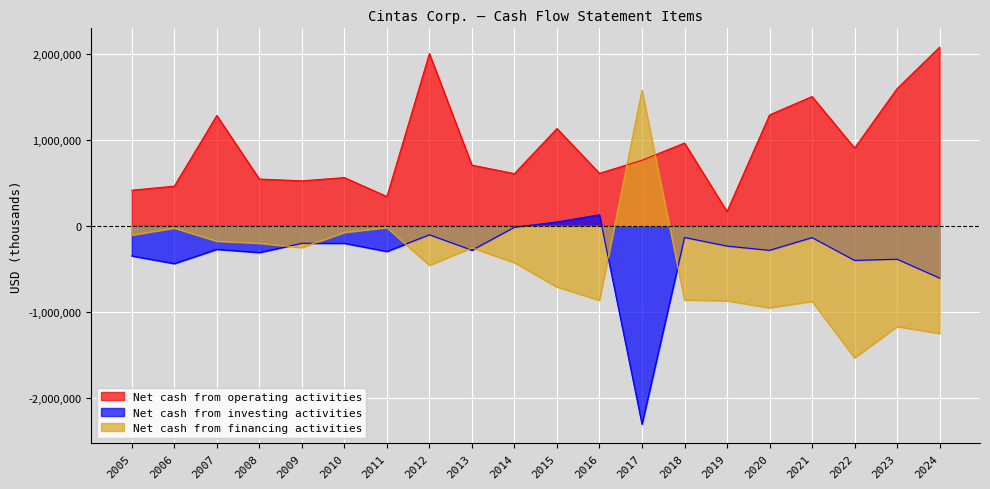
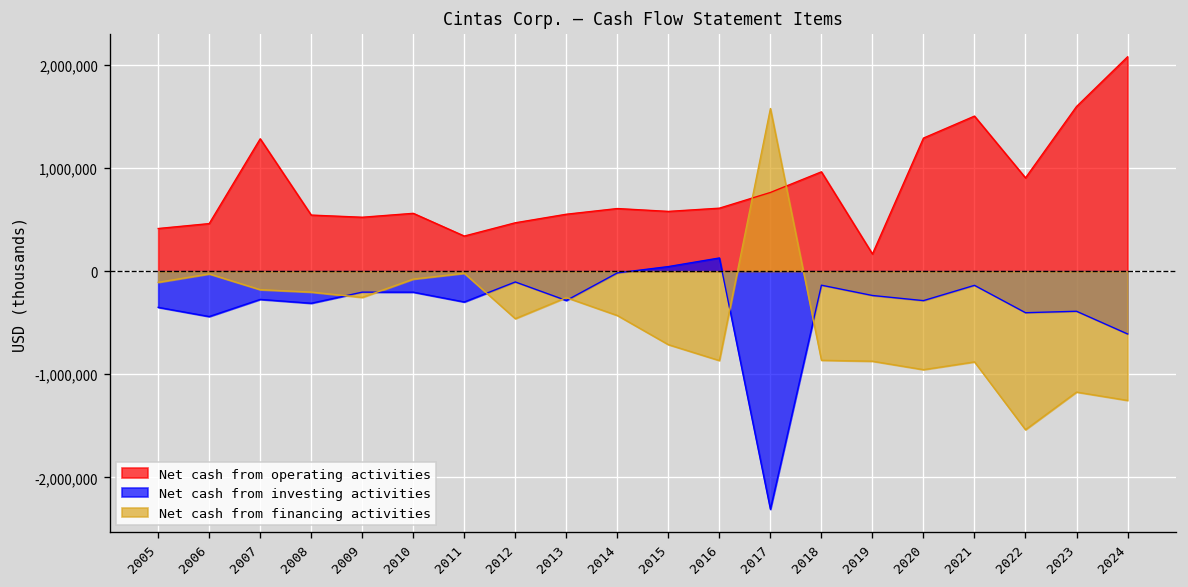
Net cash from operating activities, 2012: 2,000,000 -> 500,000
Net cash from operating activities, 2013: 700,000 -> 600,000
Net cash from operating activities, 2015: 1,100,000 -> 600,000
